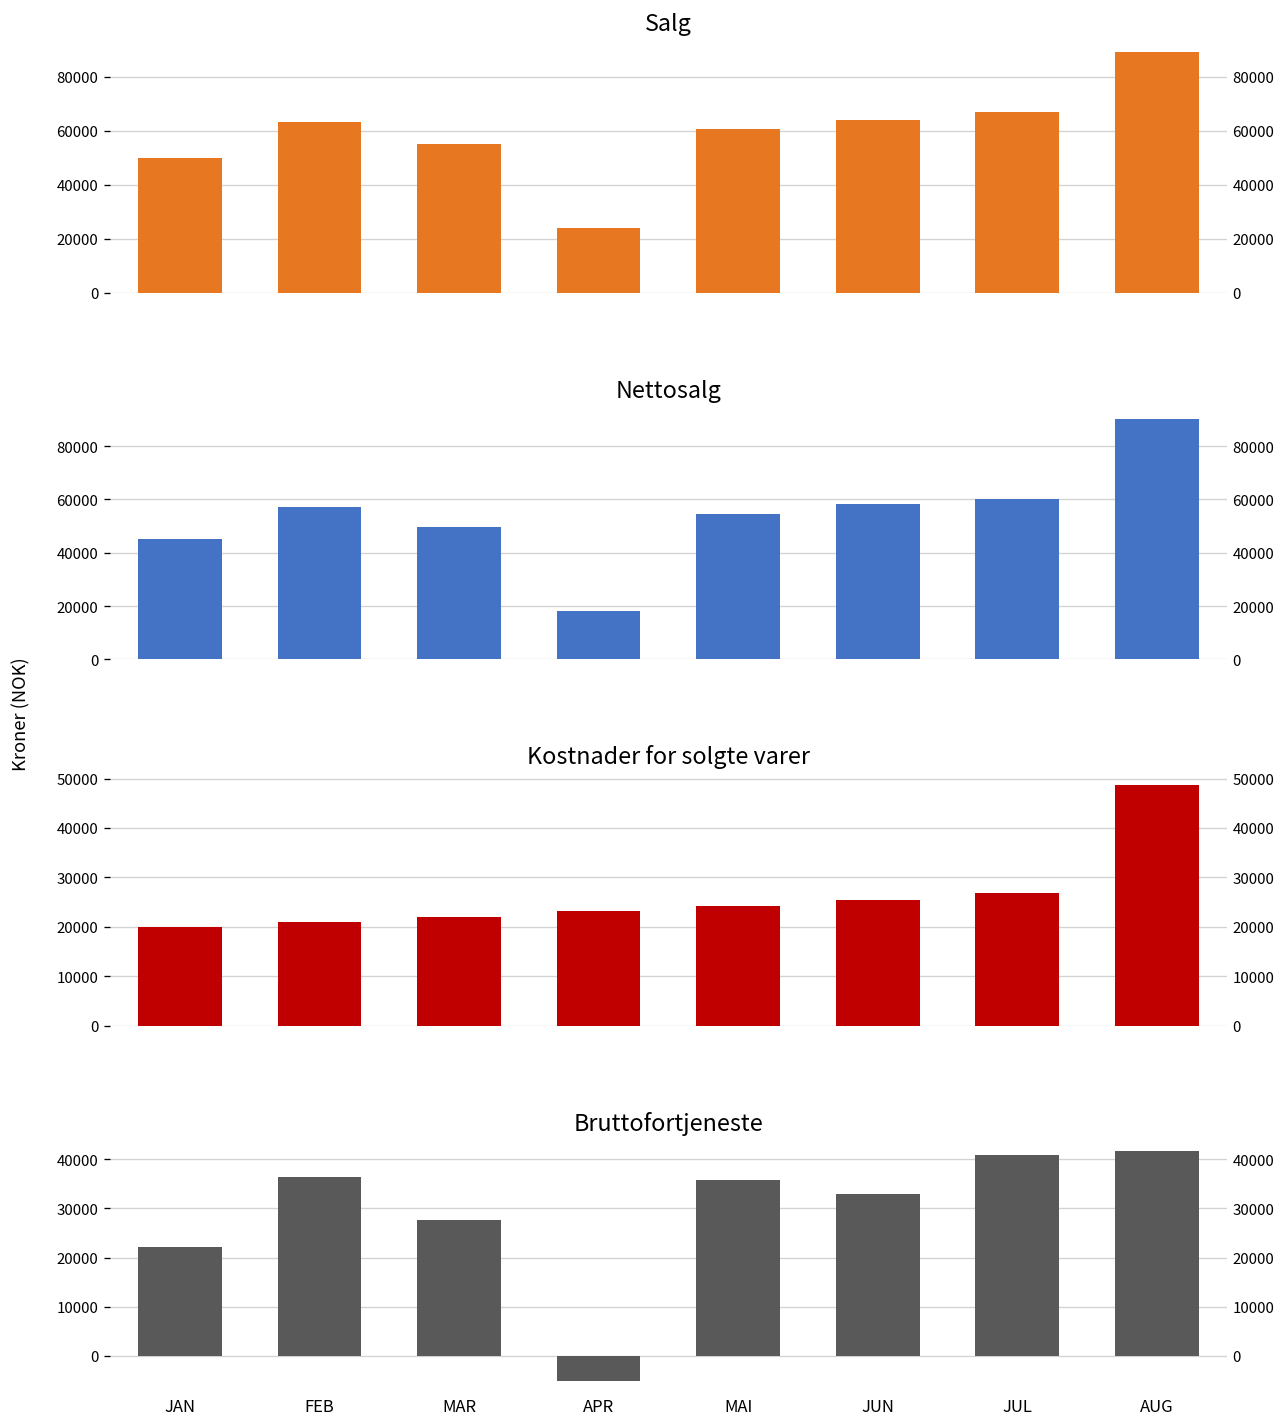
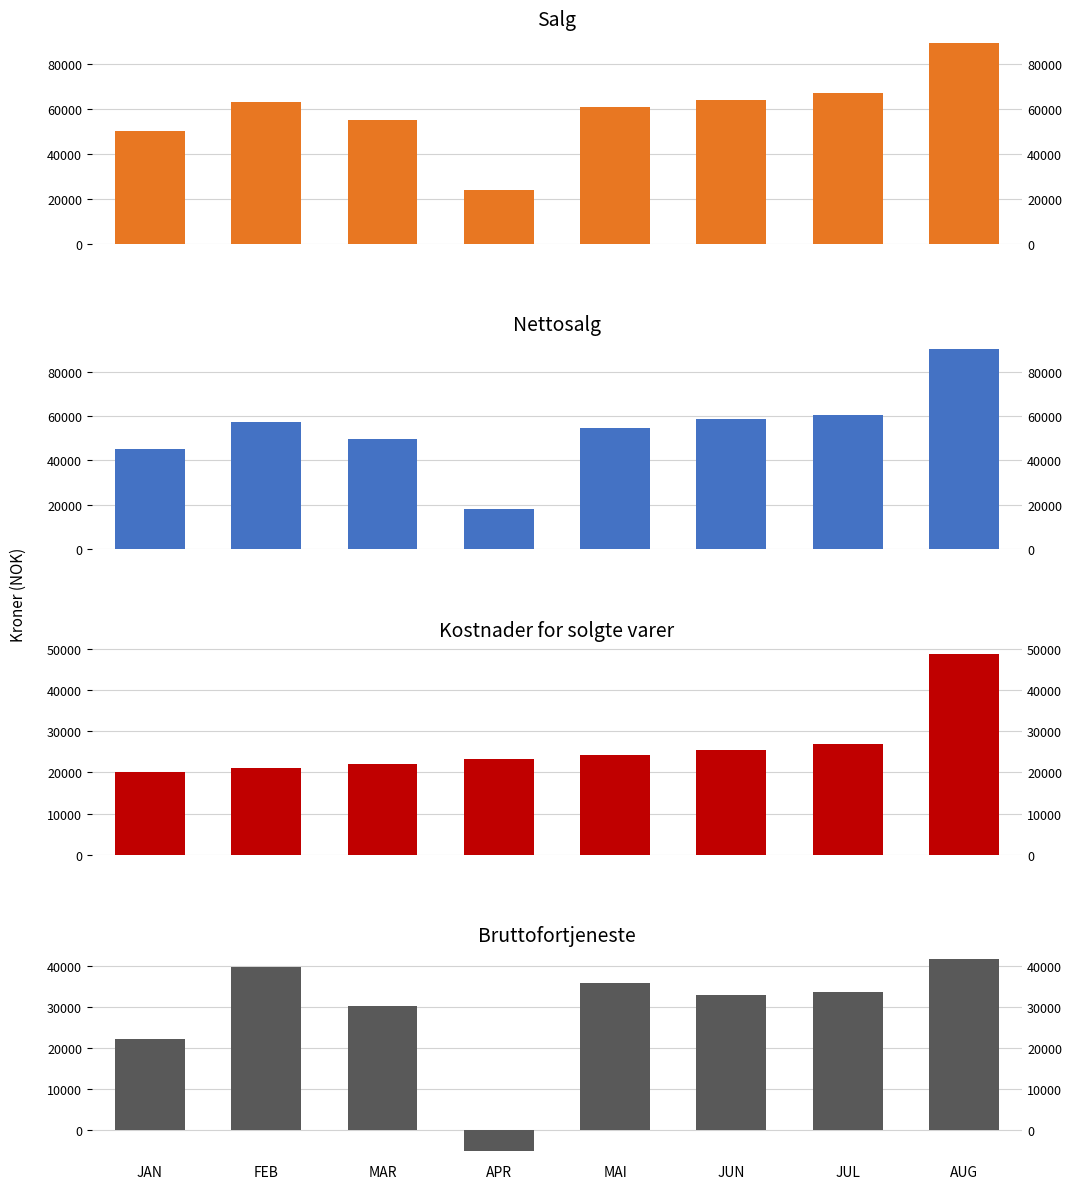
Bruttofortjeneste, FEB: 36000 -> 40000
Bruttofortjeneste, MAR: 28000 -> 30000
Bruttofortjeneste, JUL: 41000 -> 34000
